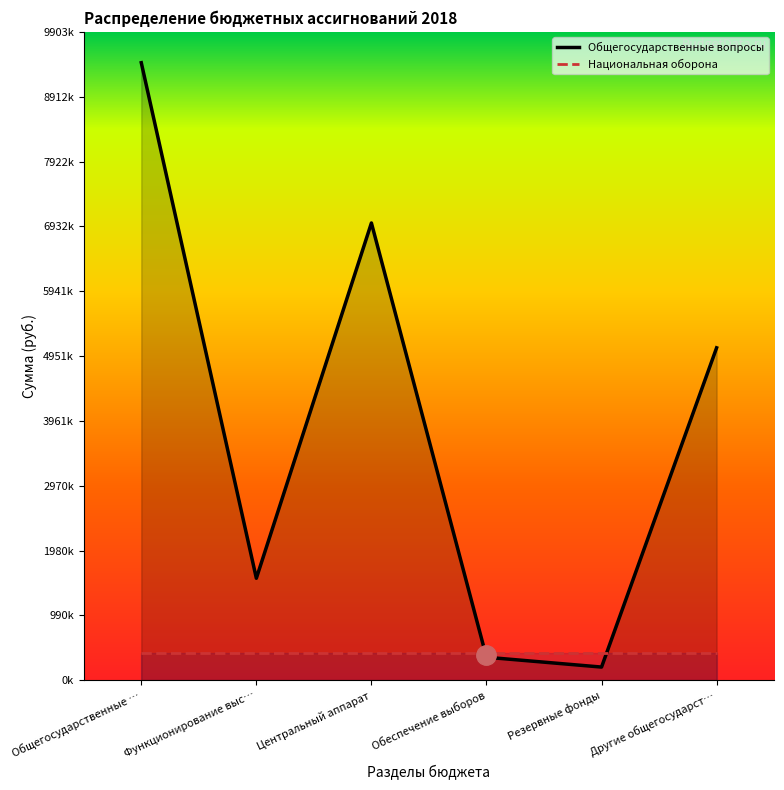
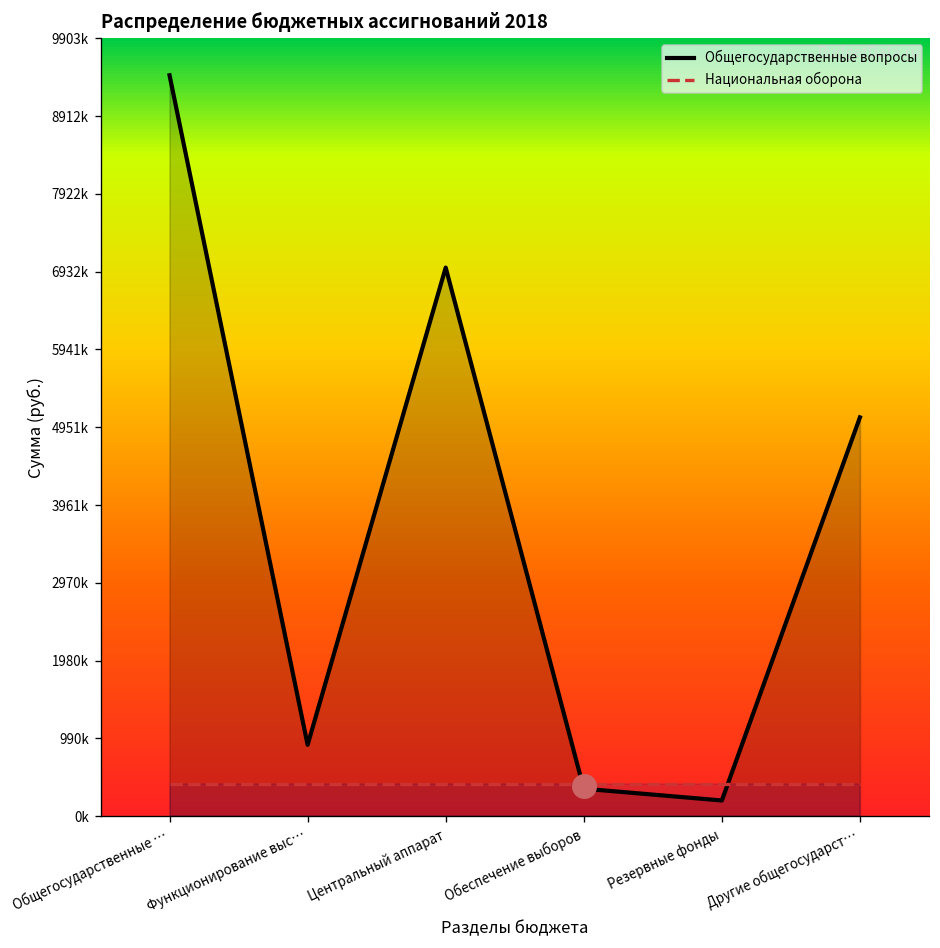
Общегосударственные вопросы, Функционирование выс…: 1600000 -> 900000
